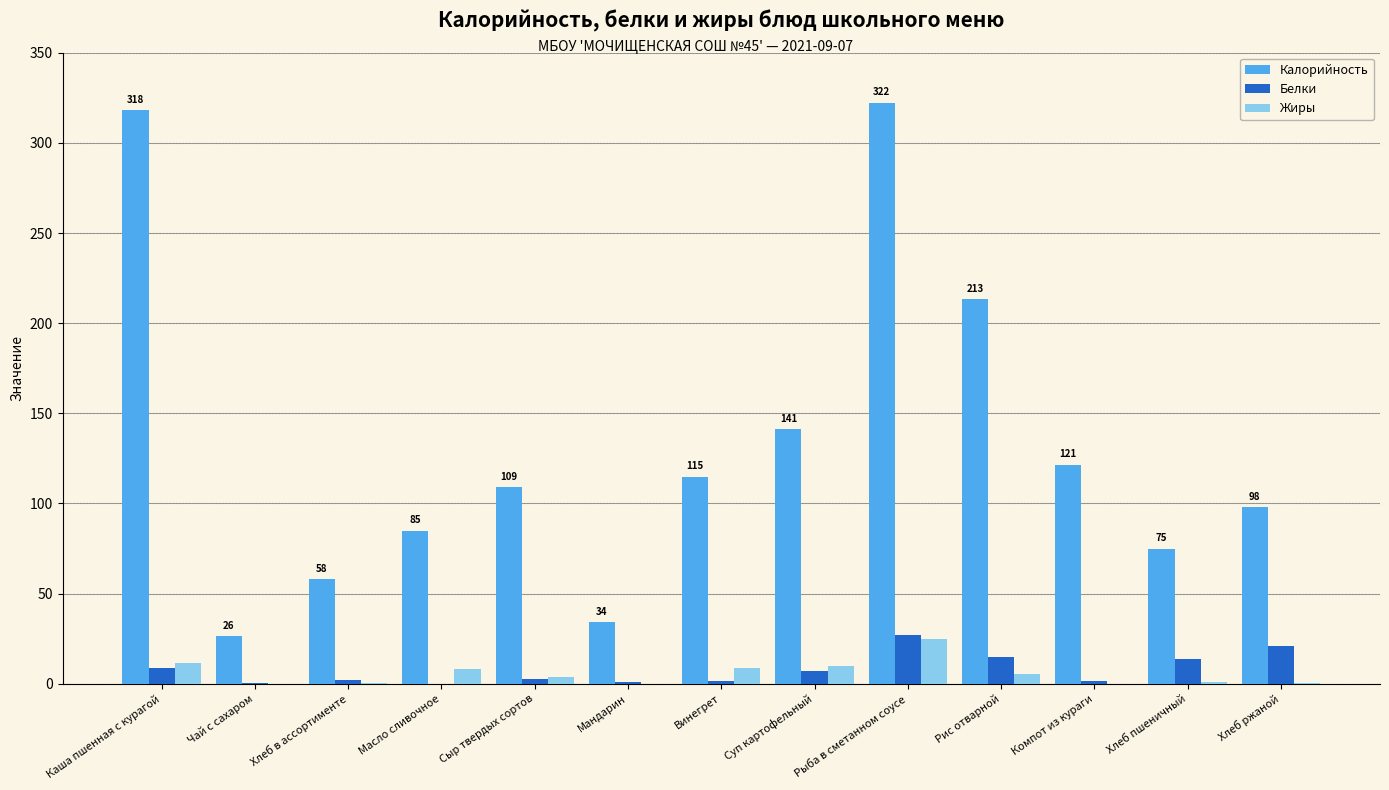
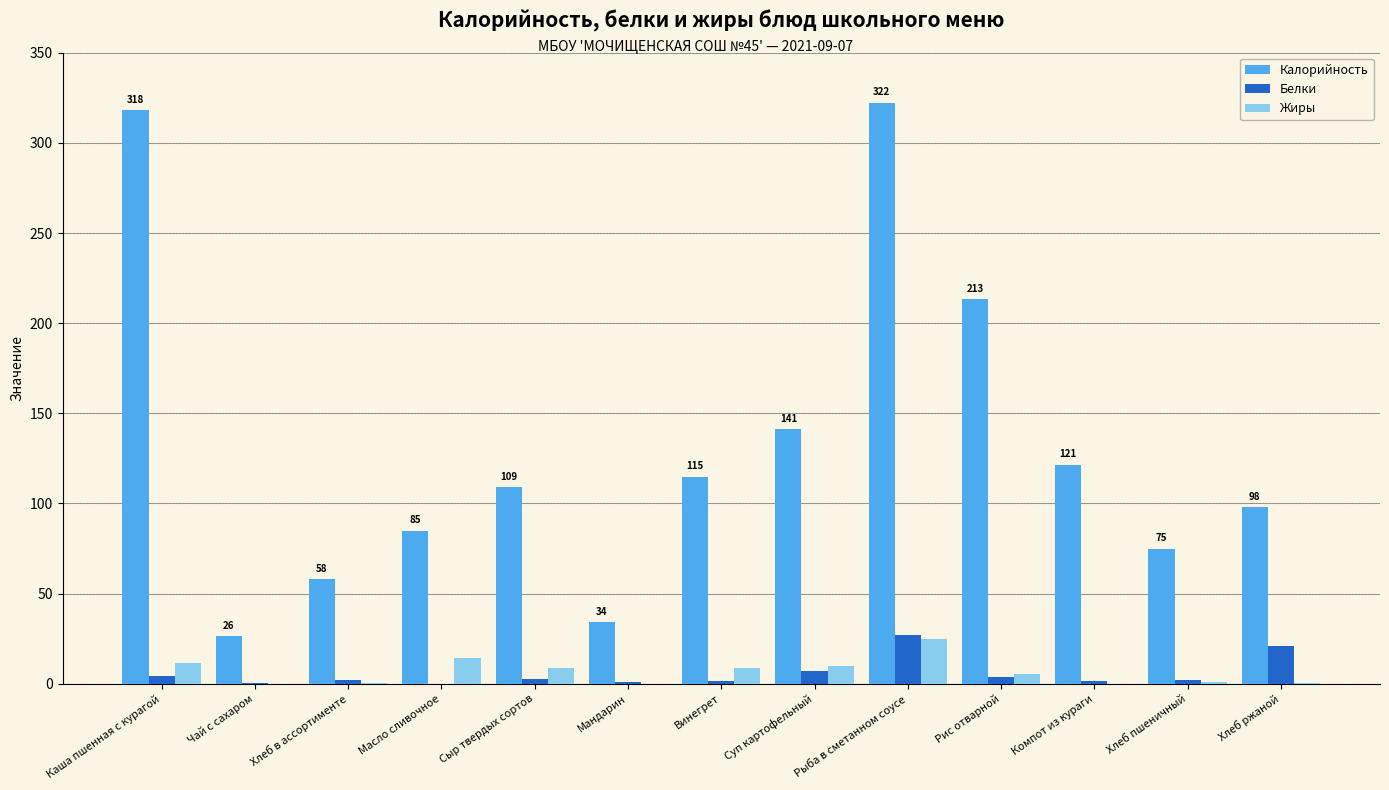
Белки, Каша пшенная с курагой: 9 -> 4
Жиры, Масло сливочное: 8 -> 14
Жиры, Сыр твердых сортов: 4 -> 9
Белки, Рис отварной: 15 -> 4
Белки, Хлеб пшеничный: 14 -> 2
